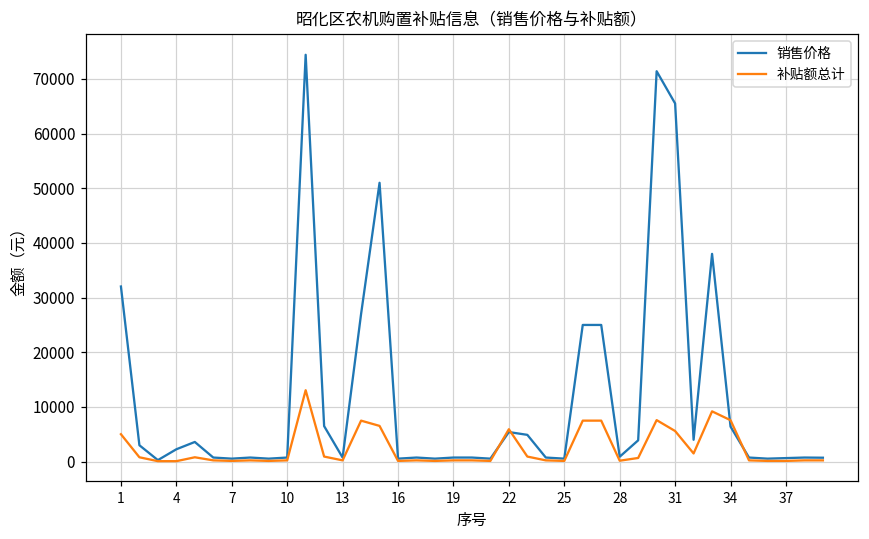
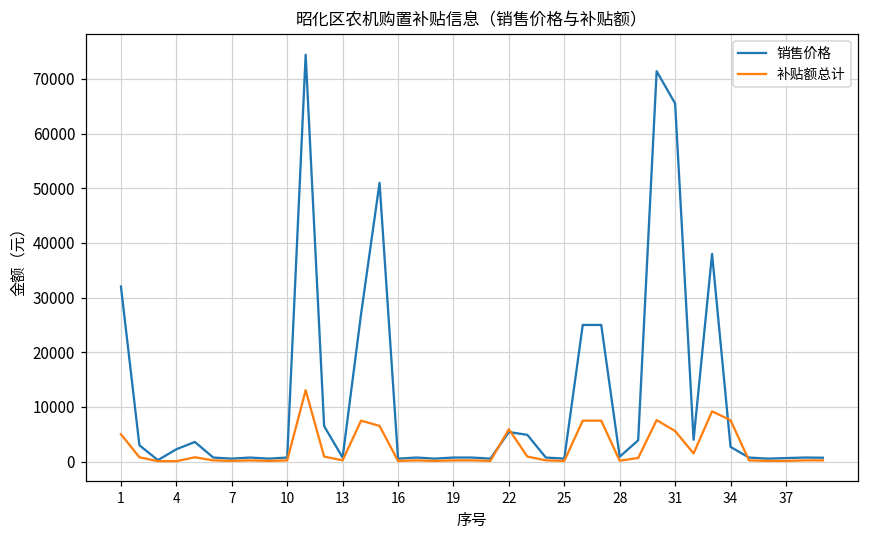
销售价格, 34: 6000 -> 3000
